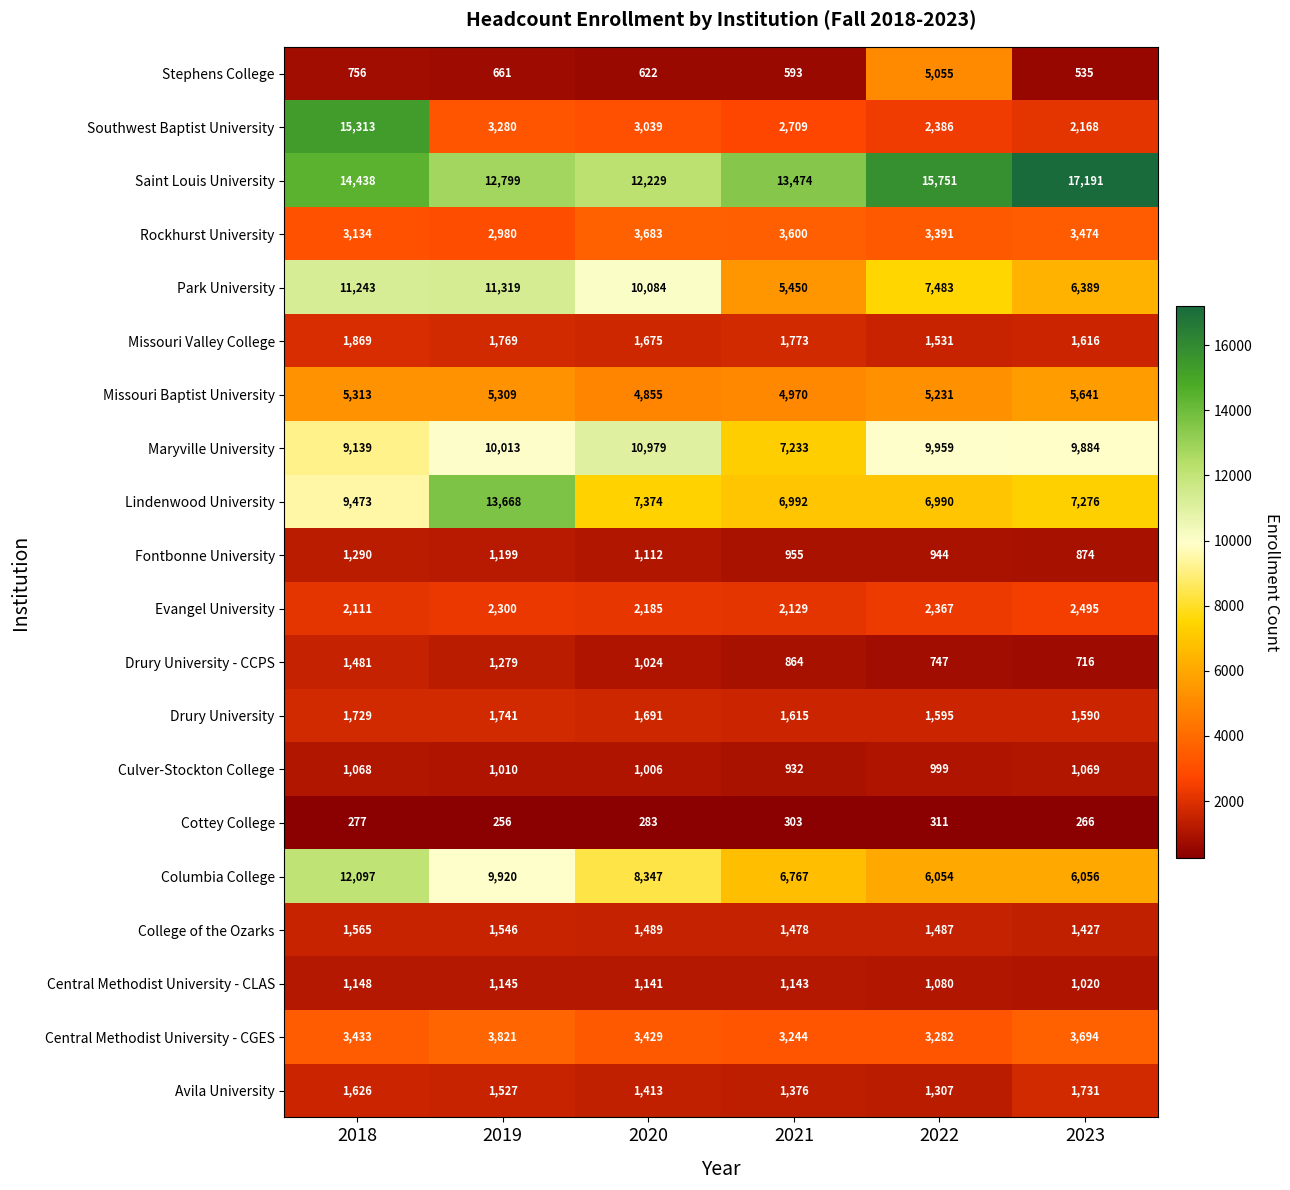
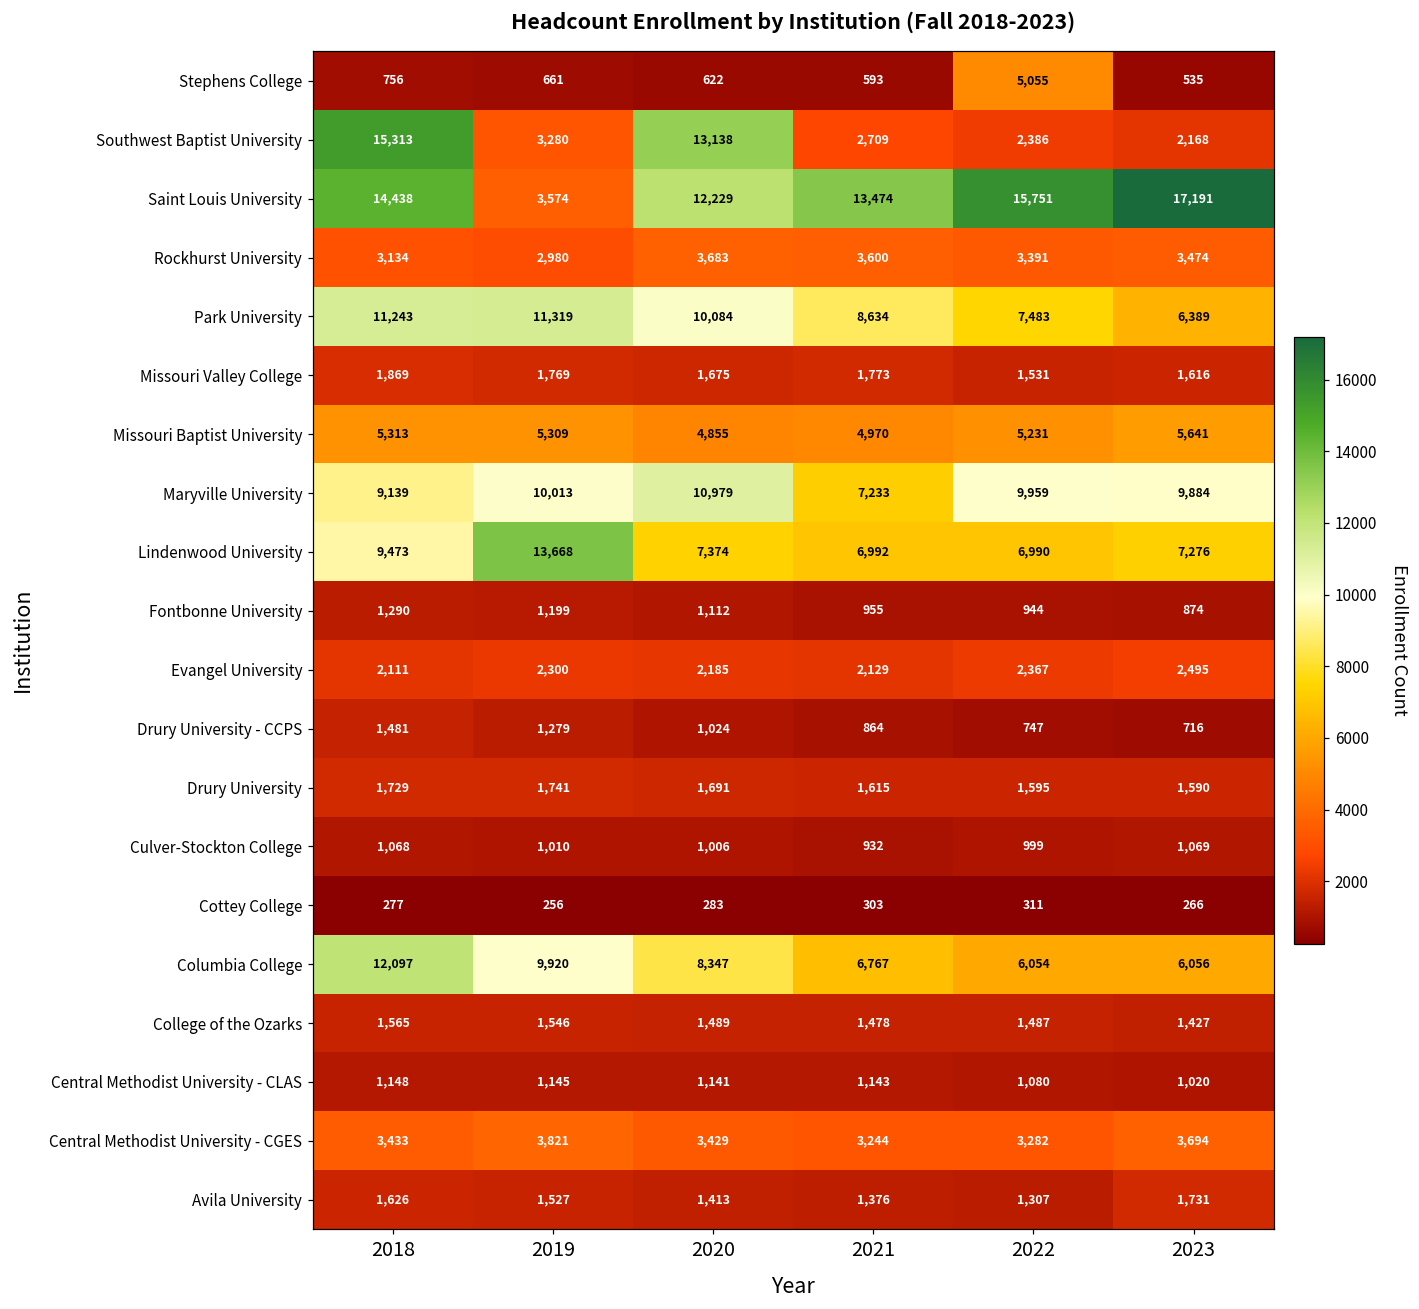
Southwest Baptist University, 2020: 3,039 -> 13,138
Saint Louis University, 2019: 12,799 -> 3,574
Park University, 2021: 5,450 -> 8,634
